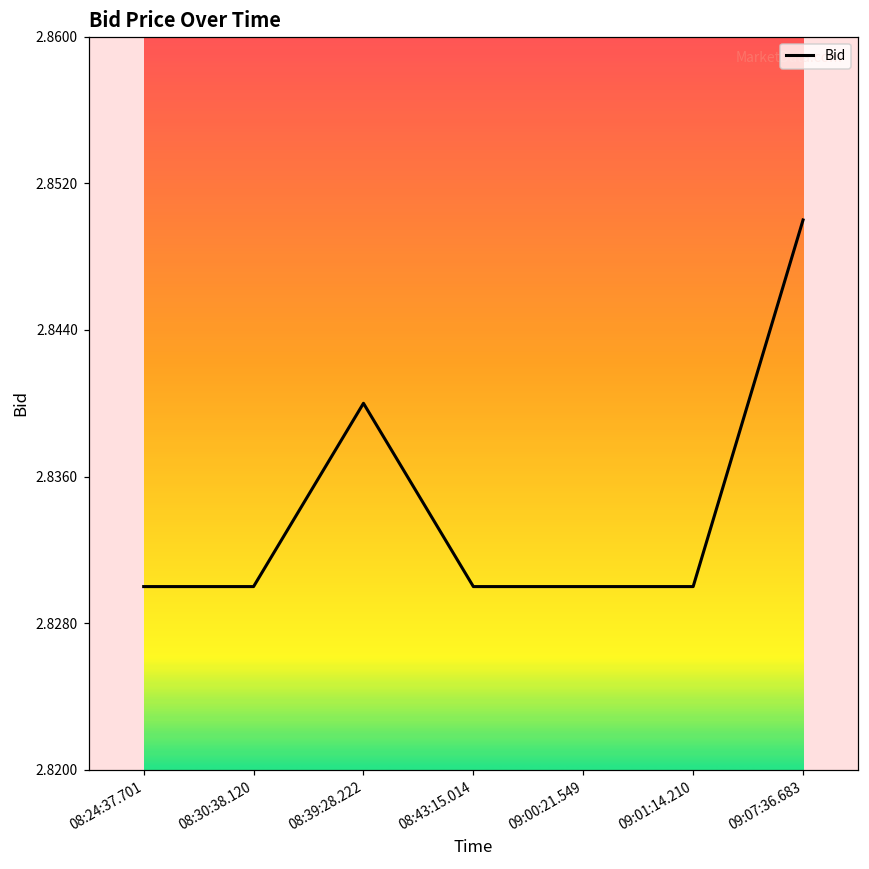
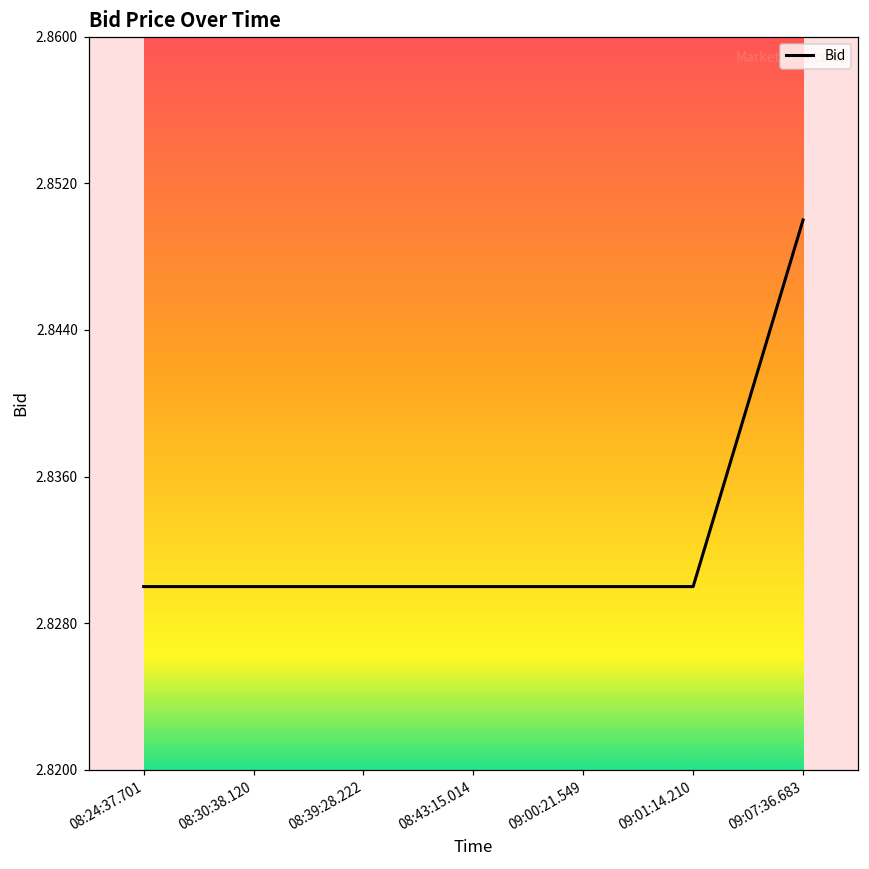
08:39:28.222: 2.84 -> 2.83
